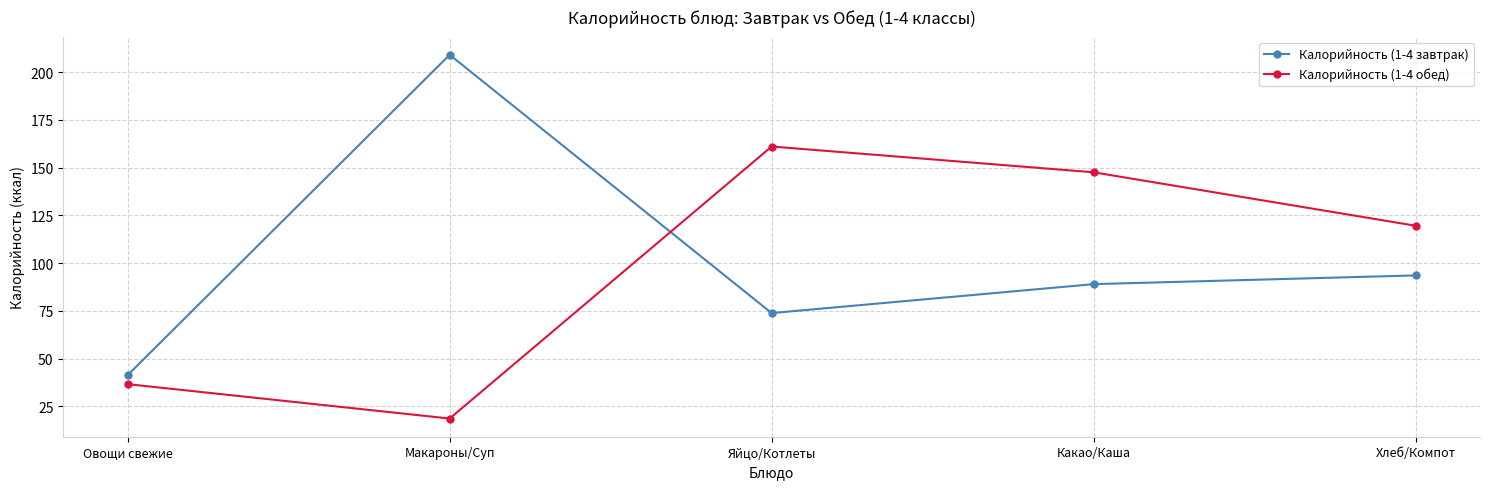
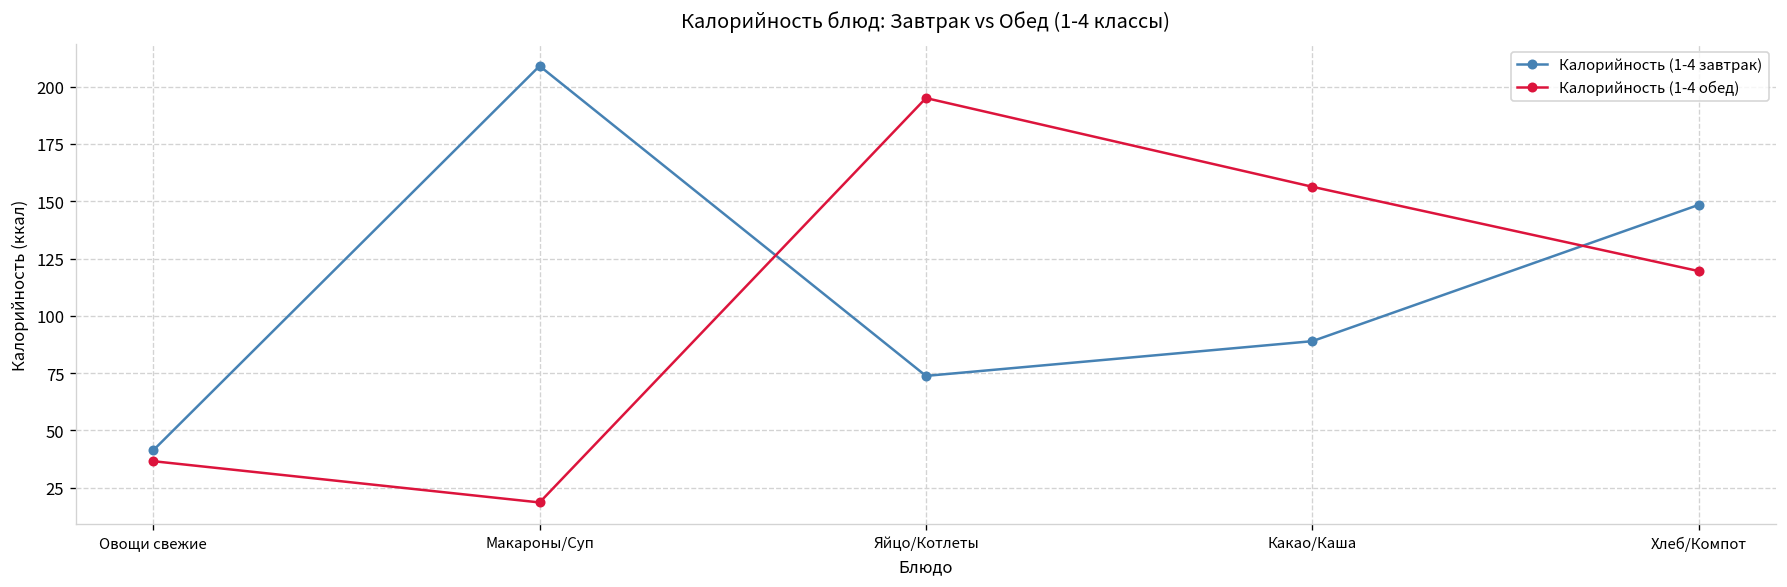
Калорийность (1-4 обед), Яйцо/Котлеты: 161 -> 195
Калорийность (1-4 обед), Какао/Каша: 148 -> 156
Калорийность (1-4 завтрак), Хлеб/Компот: 94 -> 148
